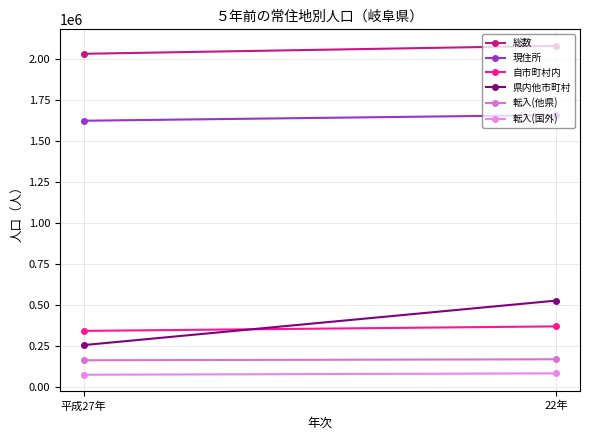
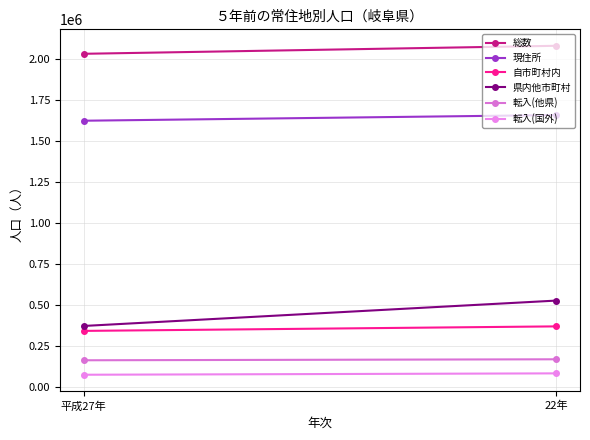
県内他市町村, 平成27年: 260000 -> 370000
